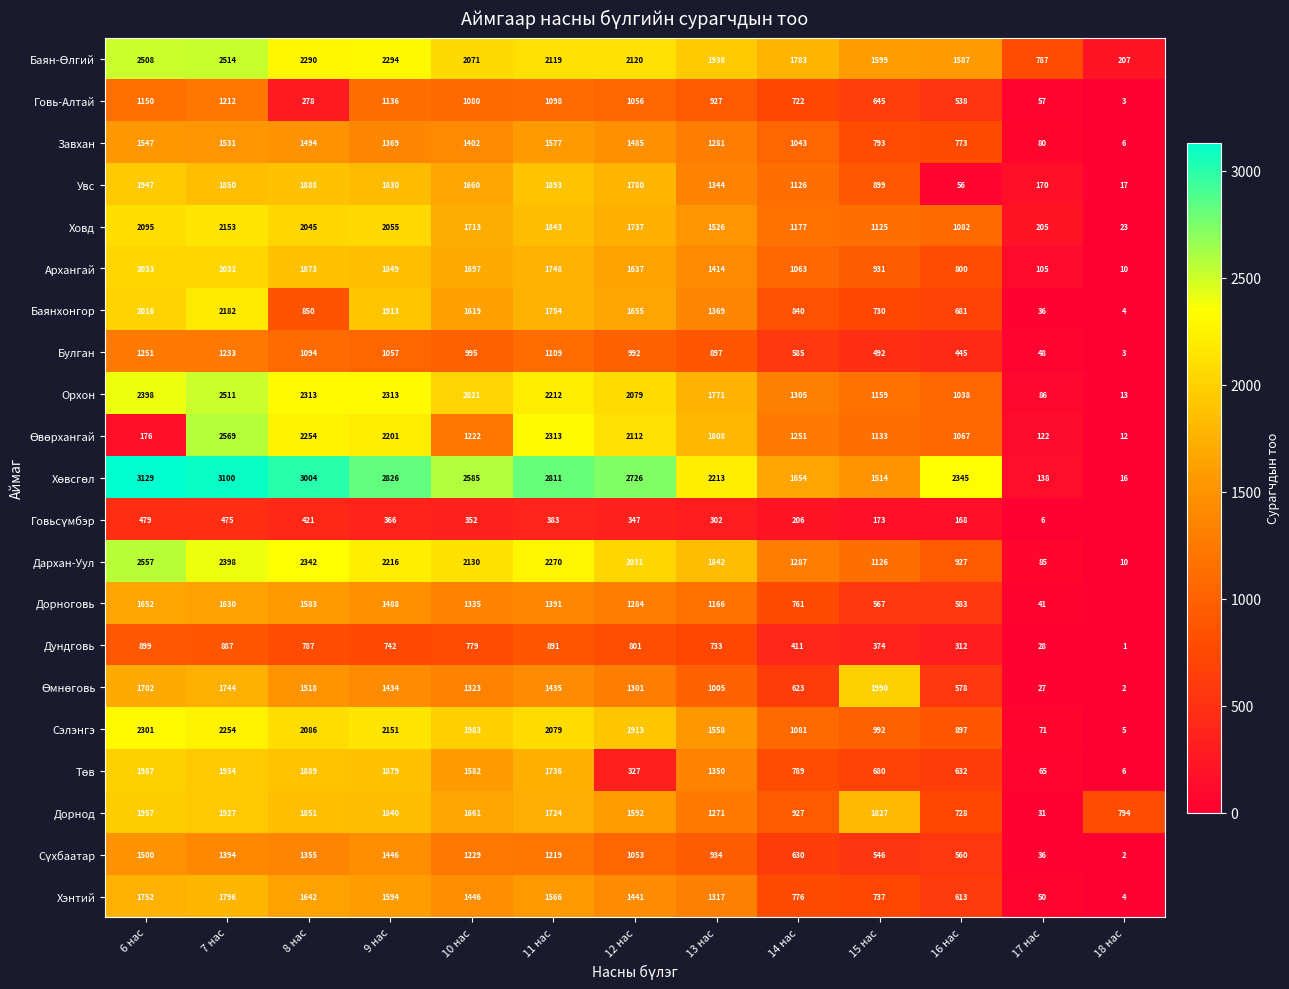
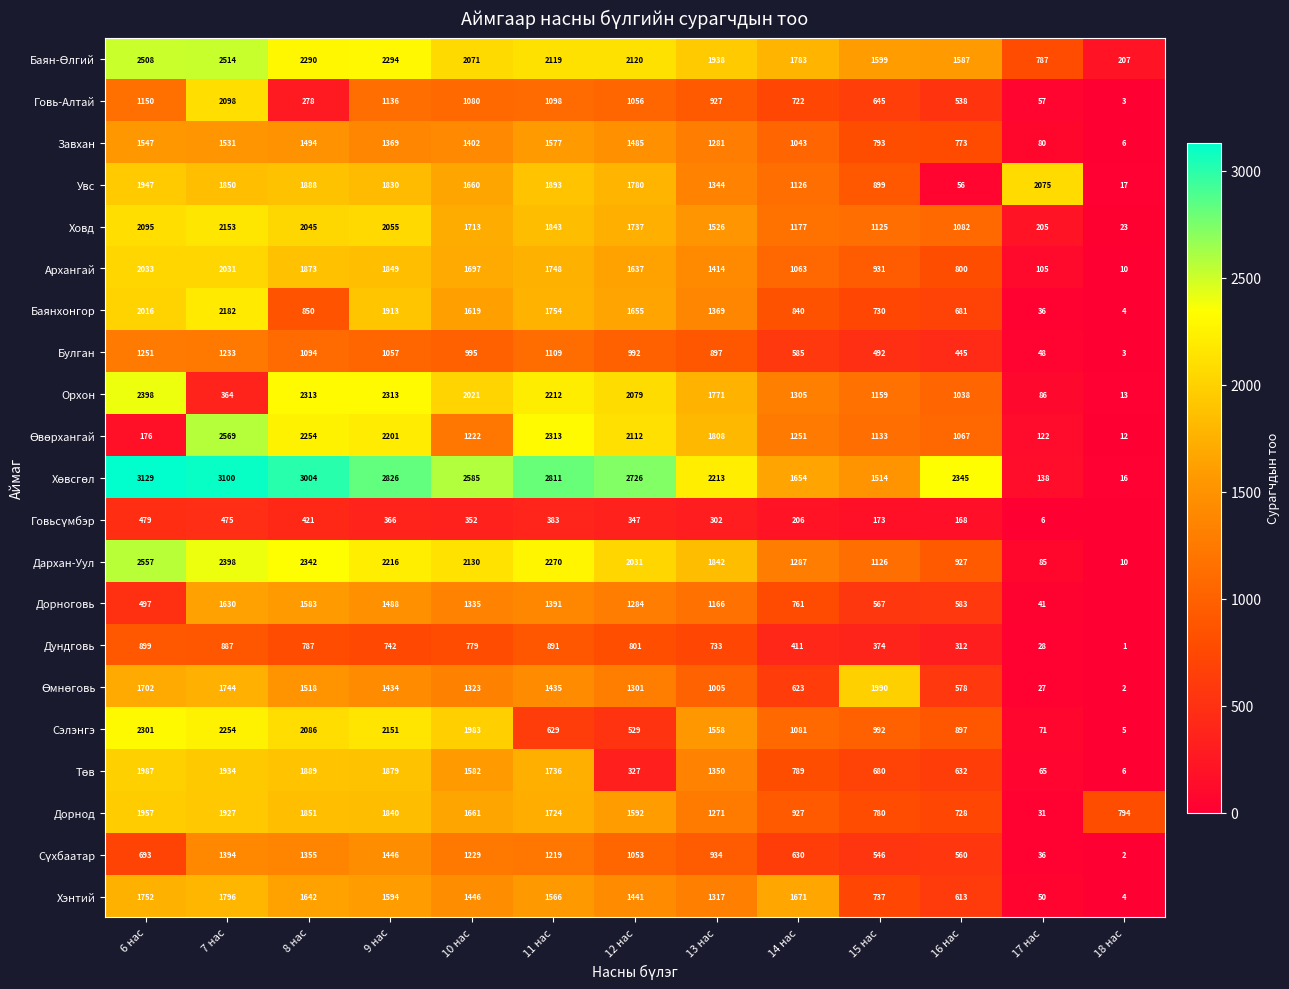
Говь-Алтай, 7 нас: 1212 -> 2098
Увс, 17 нас: 170 -> 2075
Орхон, 7 нас: 2511 -> 364
Дорноговь, 6 нас: 1652 -> 497
Сэлэнгэ, 11 нас: 2079 -> 629
Сэлэнгэ, 12 нас: 1913 -> 529
Дорнод, 15 нас: 1827 -> 780
Сүхбаатар, 6 нас: 1500 -> 693
Хэнтий, 14 нас: 776 -> 1671
